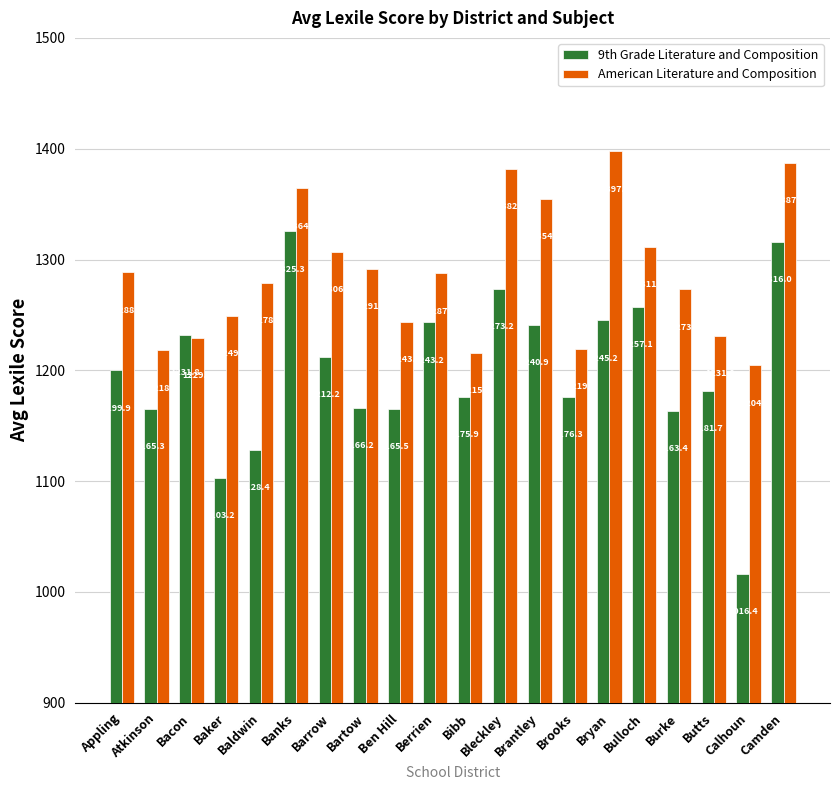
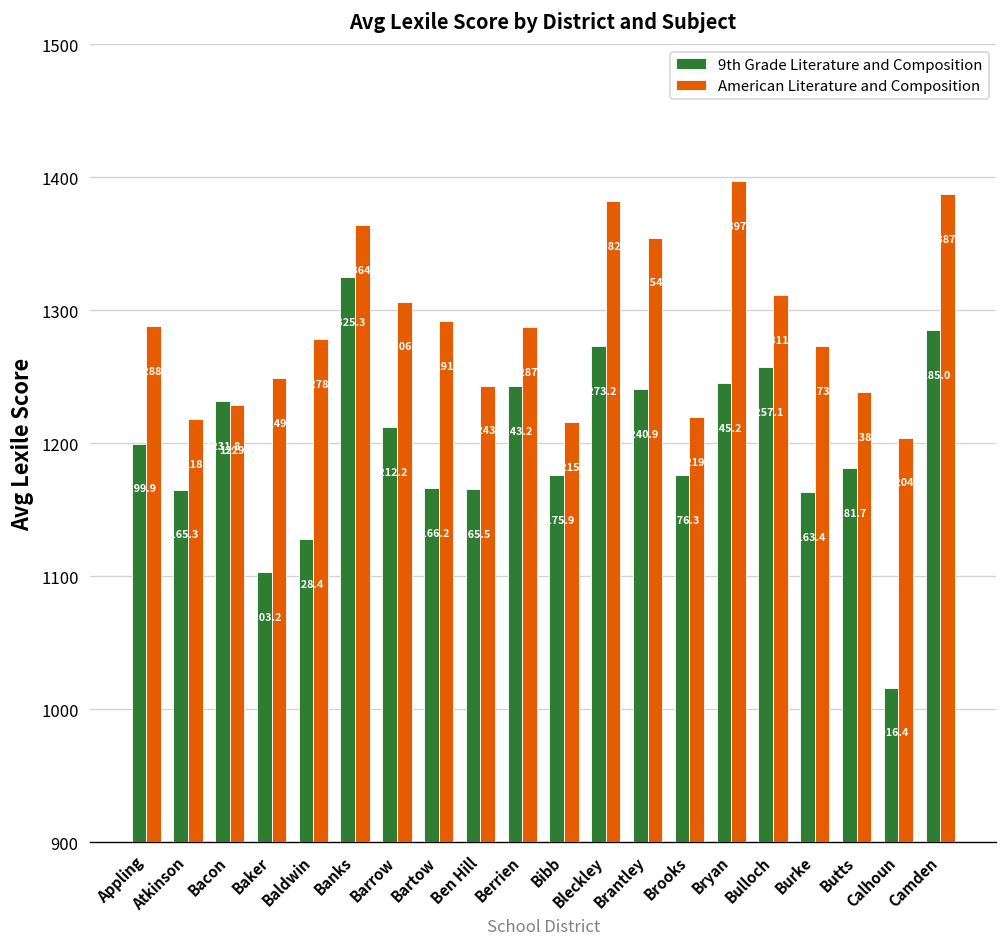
American Literature and Composition, Butts: 1231 -> 1239
9th Grade Literature and Composition, Camden: 1316.0 -> 1285.0
